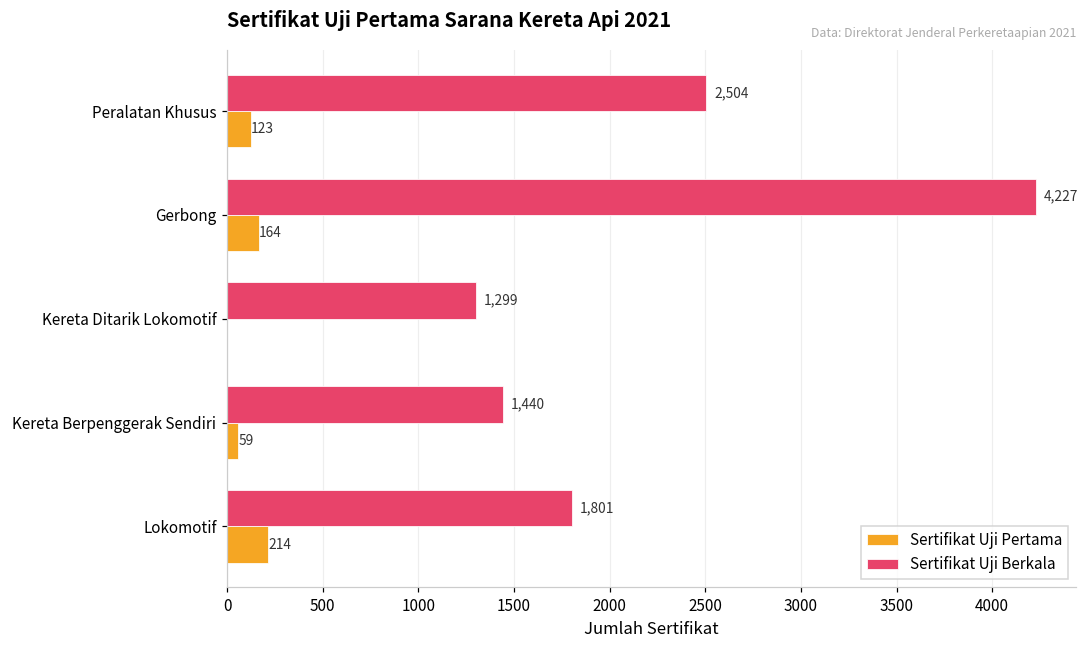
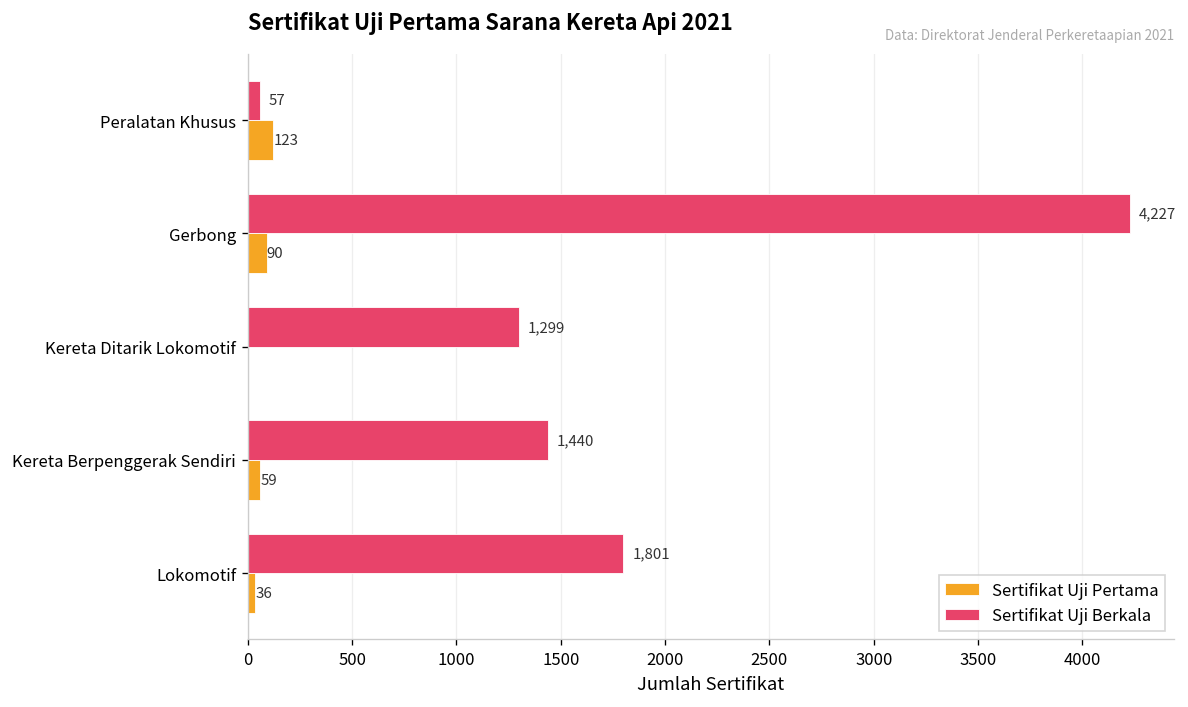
Sertifikat Uji Berkala, Peralatan Khusus: 2,504 -> 57
Sertifikat Uji Pertama, Gerbong: 164 -> 90
Sertifikat Uji Pertama, Lokomotif: 214 -> 36
